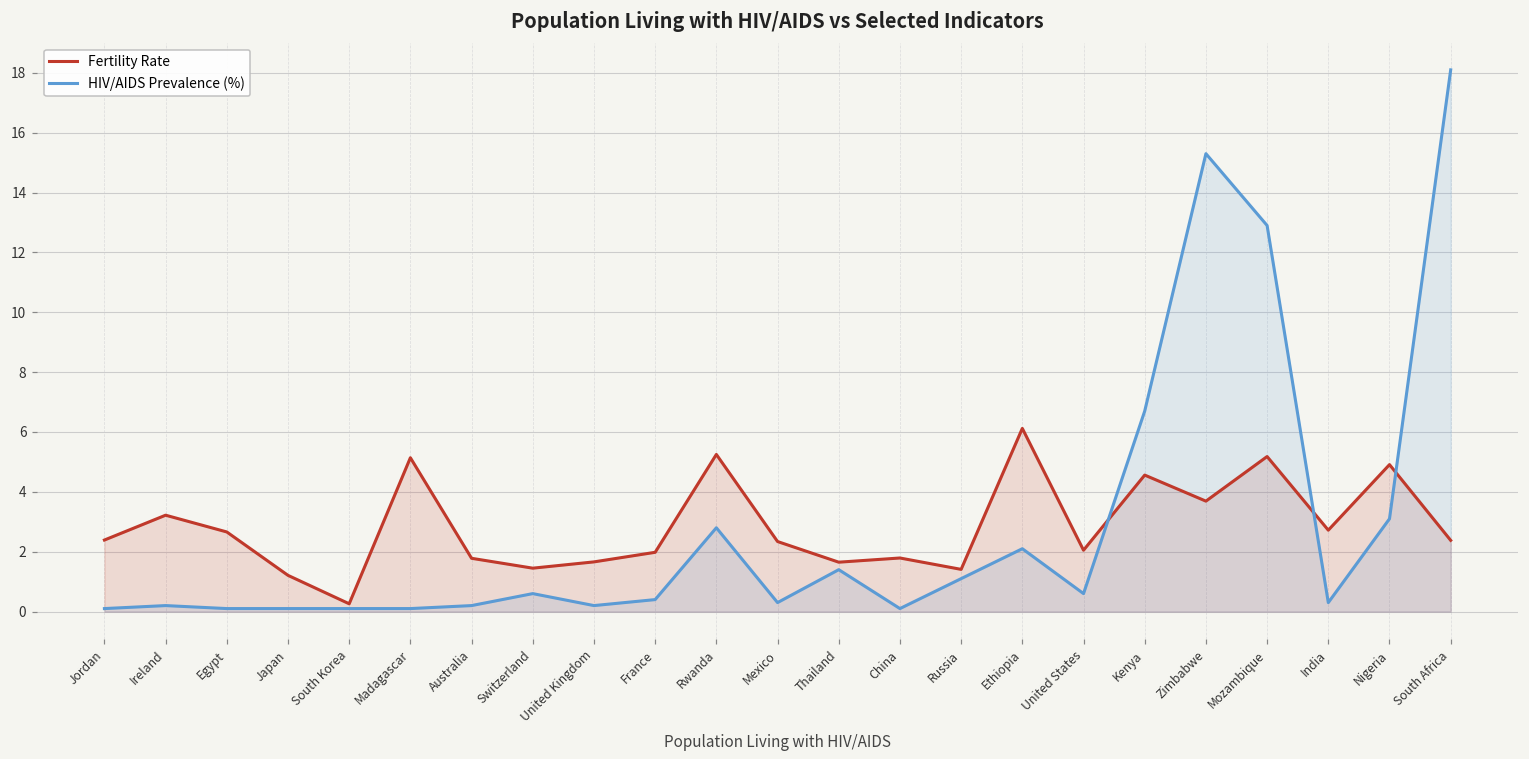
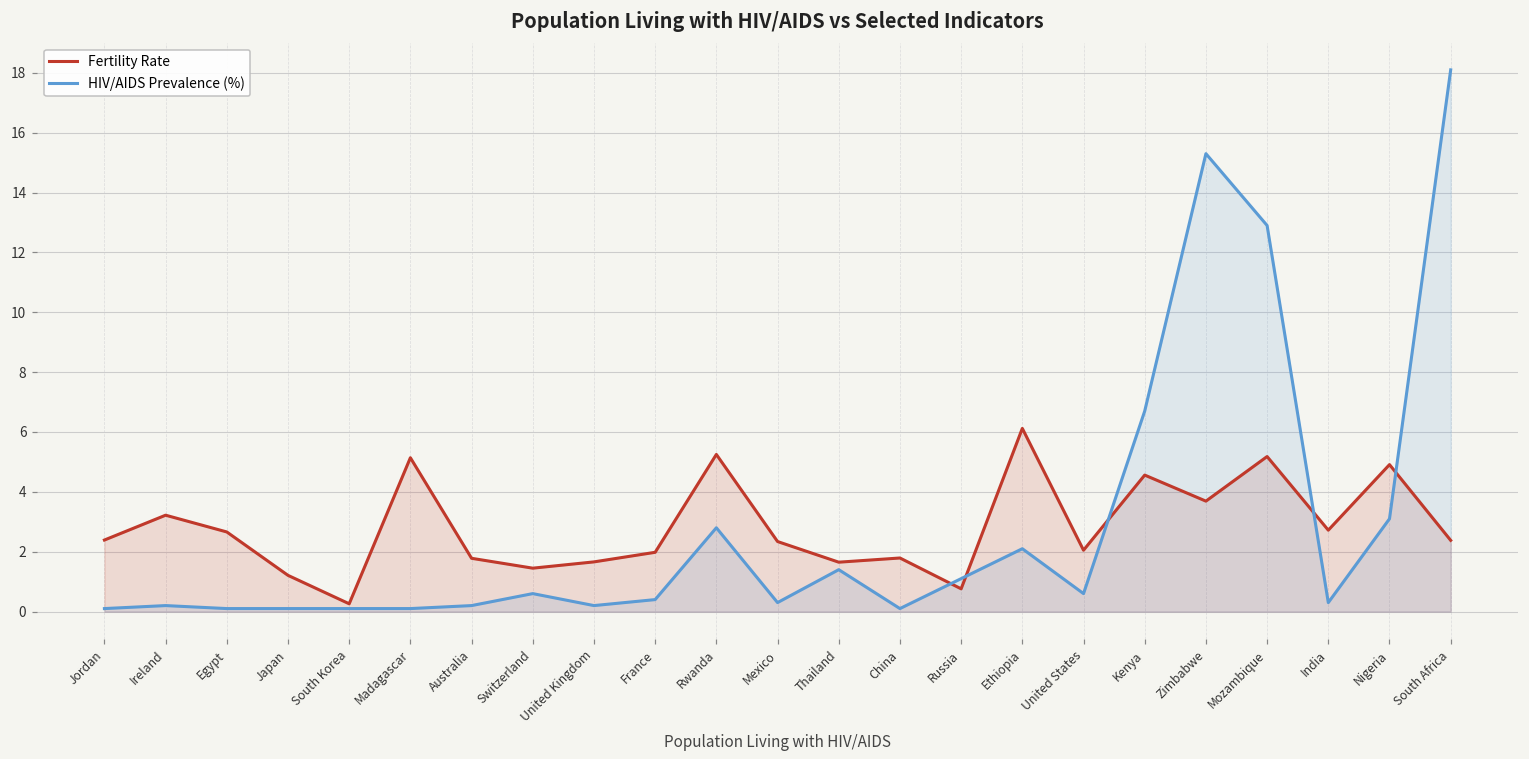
Fertility Rate, Russia: 1.4 -> 0.8
